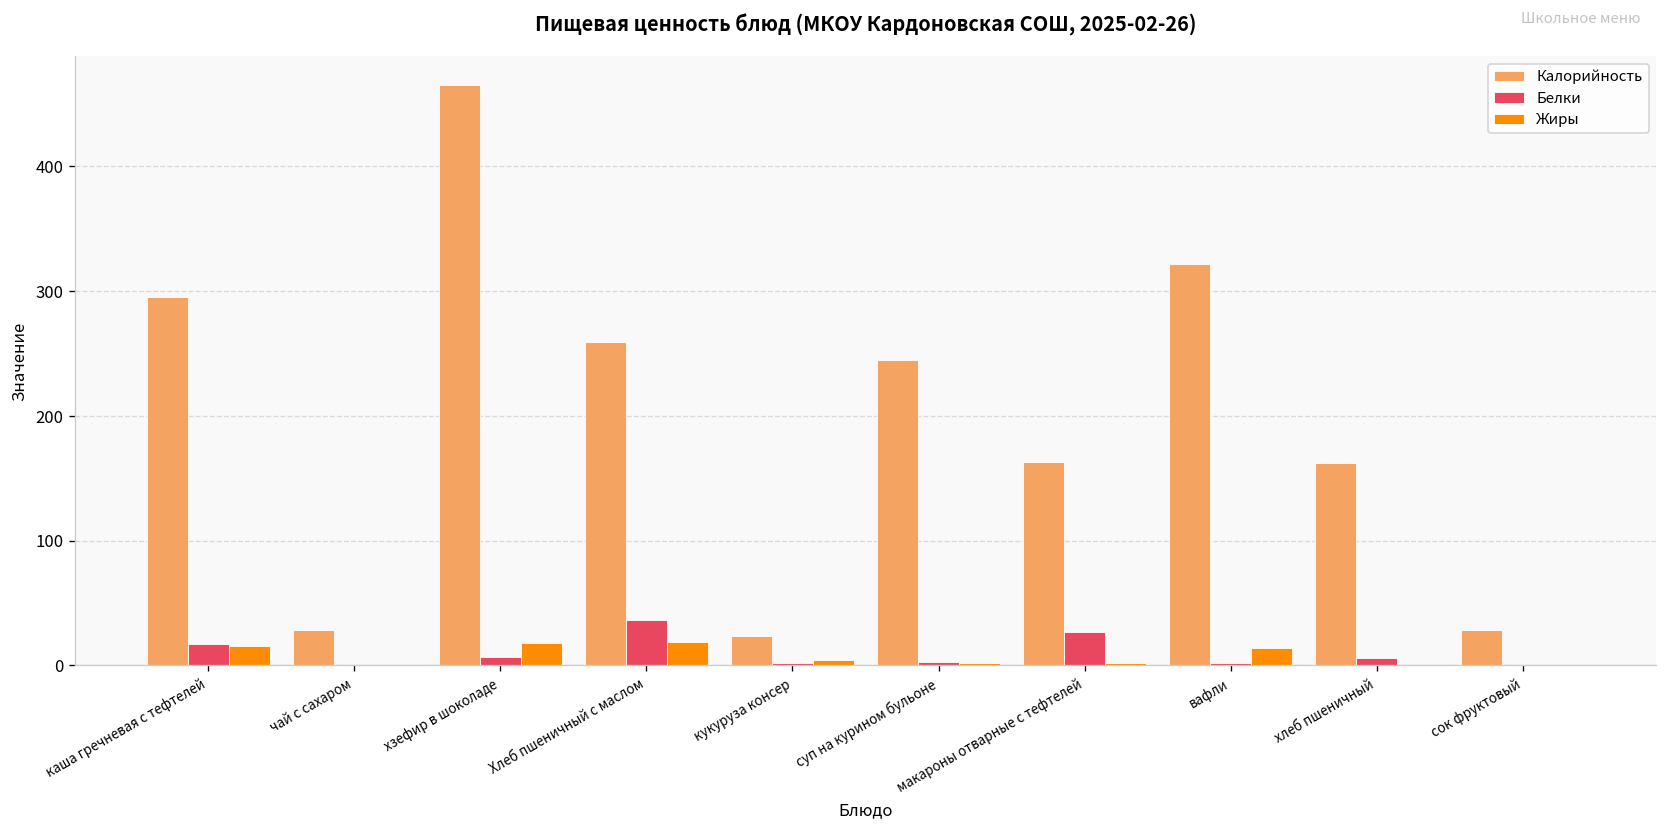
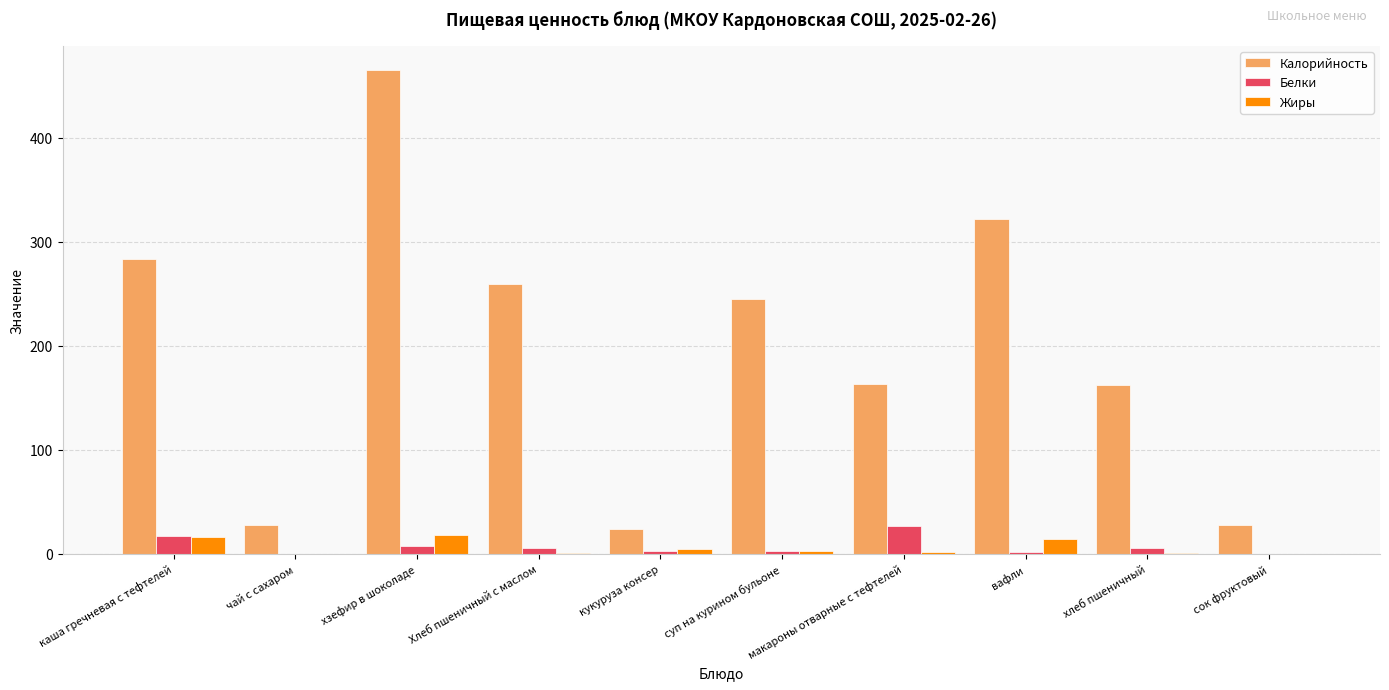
Калорийность, каша гречневая с тефтелей: 295 -> 283
Белки, Хлеб пшеничный с маслом: 36 -> 6
Жиры, Хлеб пшеничный с маслом: 18 -> 1
